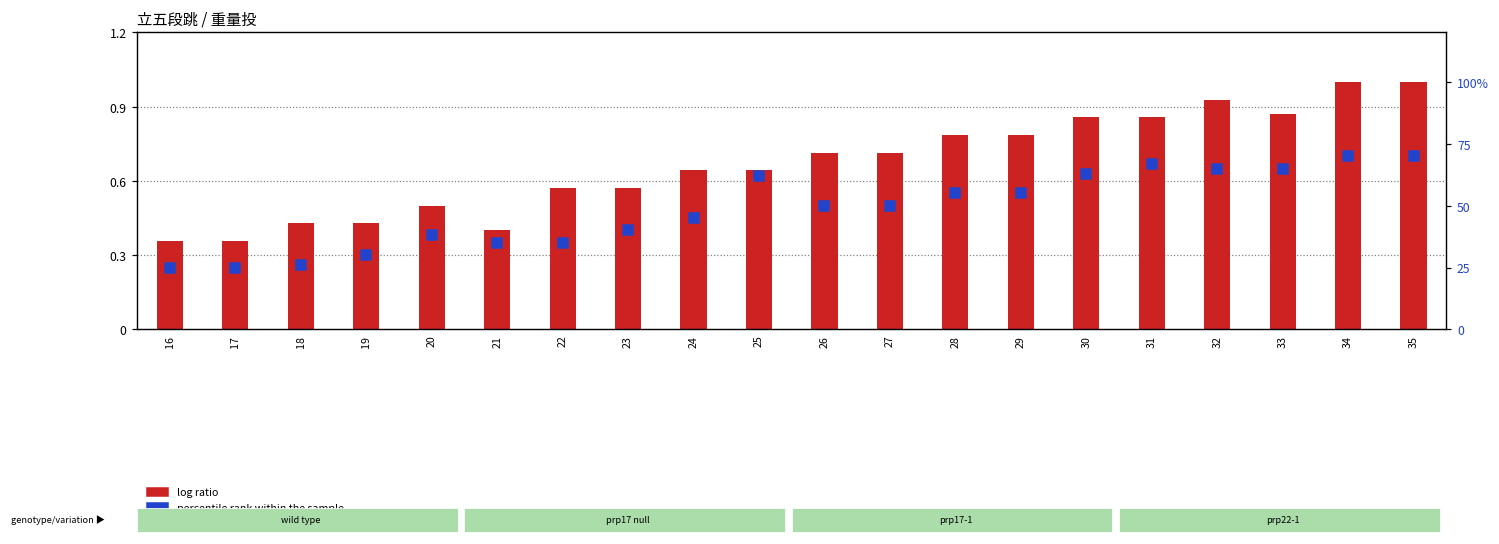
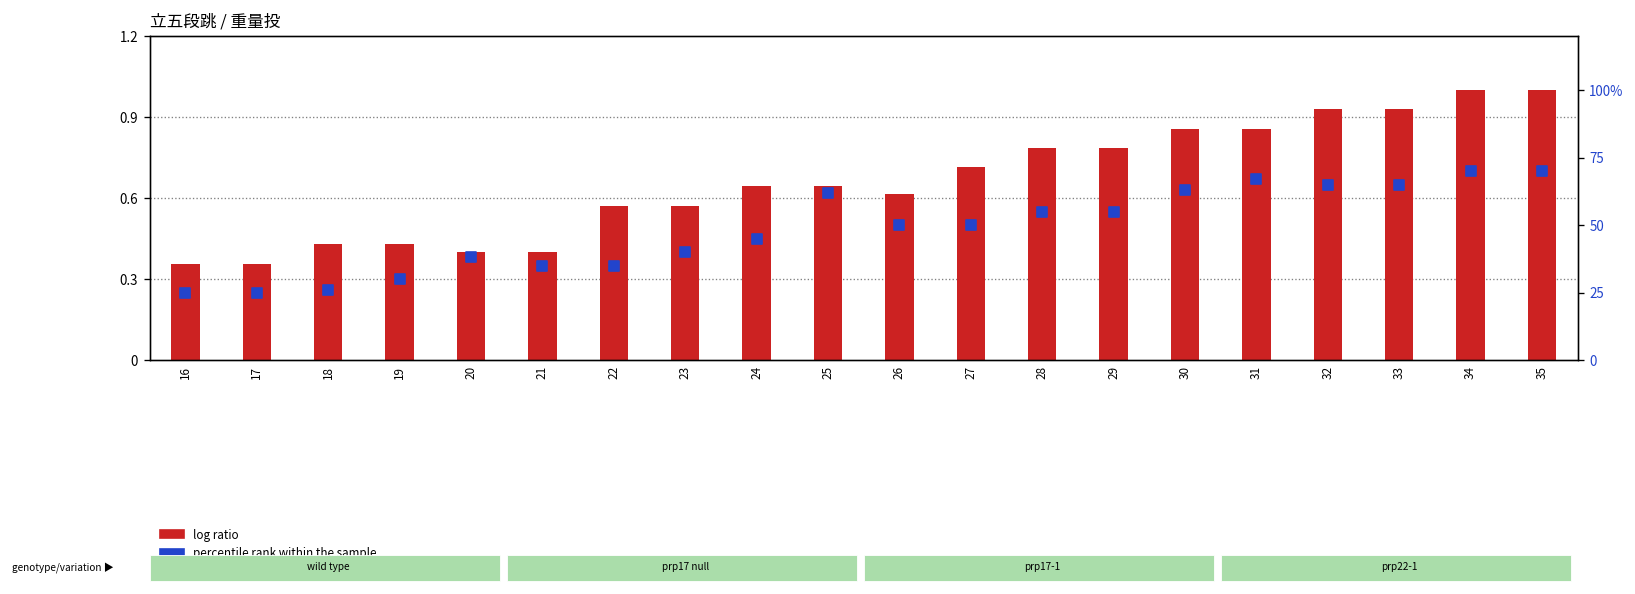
log ratio, 20: 0.50 -> 0.40
log ratio, 26: 0.71 -> 0.61
log ratio, 33: 0.87 -> 0.93
